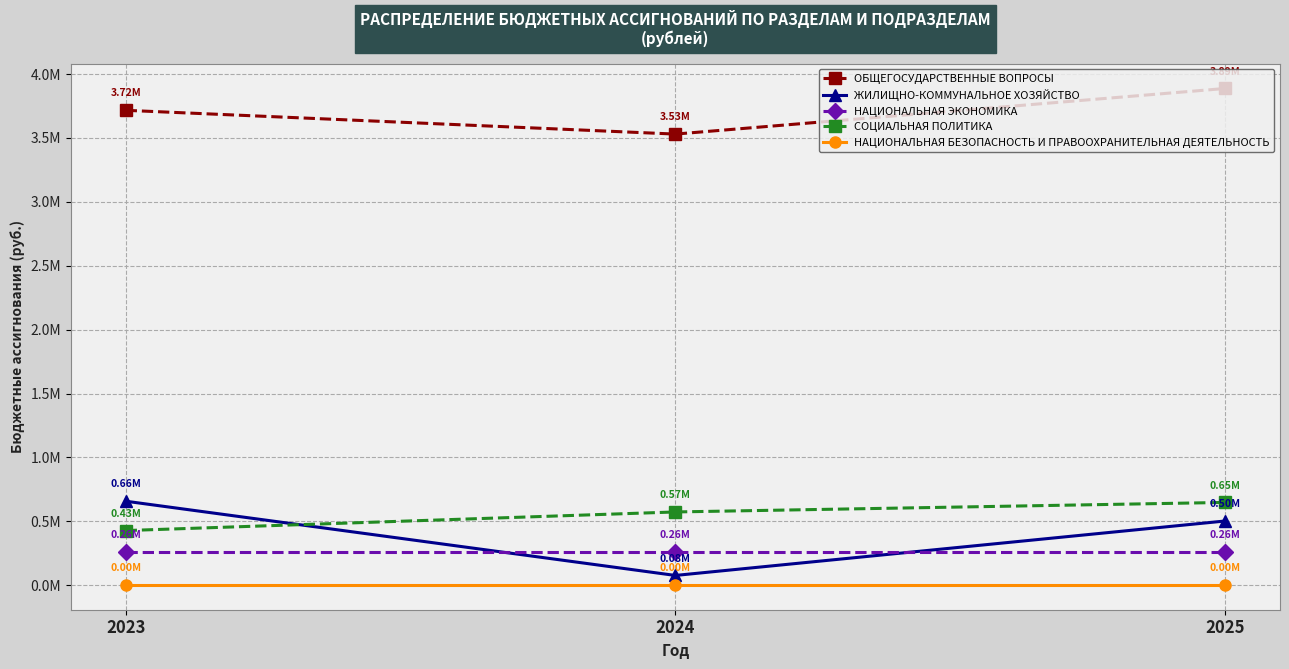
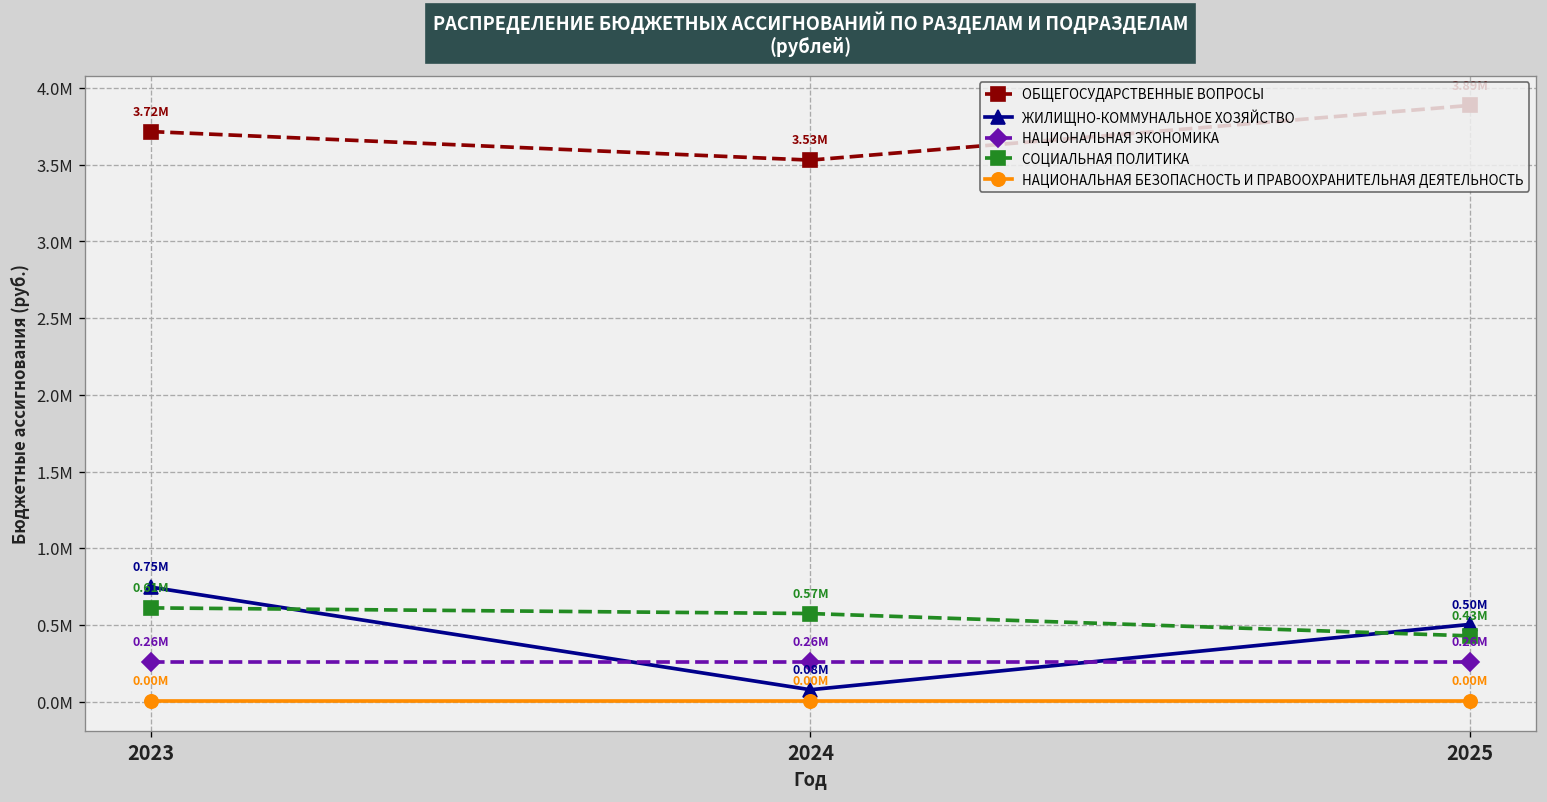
ЖИЛИЩНО-КОММУНАЛЬНОЕ ХОЗЯЙСТВО, 2023: 0.66M -> 0.75M
СОЦИАЛЬНАЯ ПОЛИТИКА, 2023: 0.43M -> 0.61M
СОЦИАЛЬНАЯ ПОЛИТИКА, 2025: 0.65M -> 0.43M
